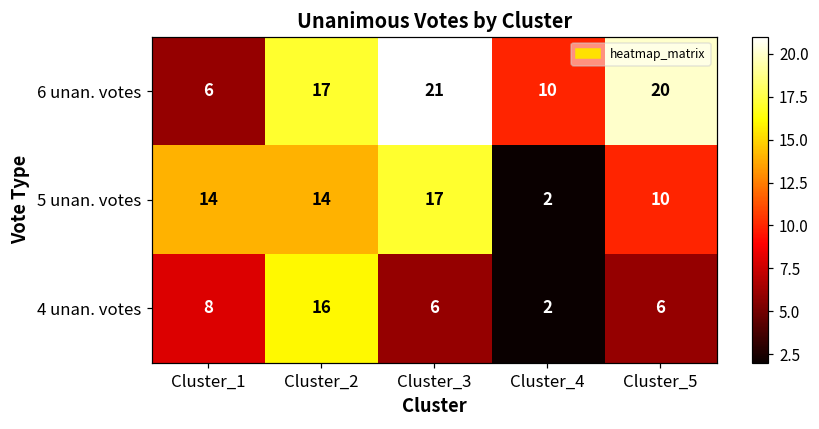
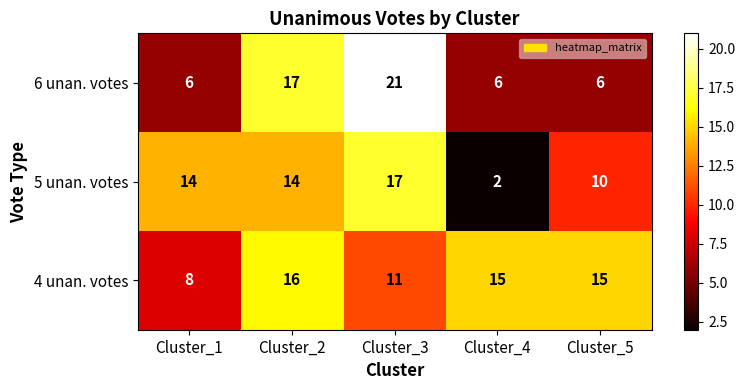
6 unan. votes, Cluster_4: 10 -> 6
6 unan. votes, Cluster_5: 20 -> 6
4 unan. votes, Cluster_3: 6 -> 11
4 unan. votes, Cluster_4: 2 -> 15
4 unan. votes, Cluster_5: 6 -> 15
